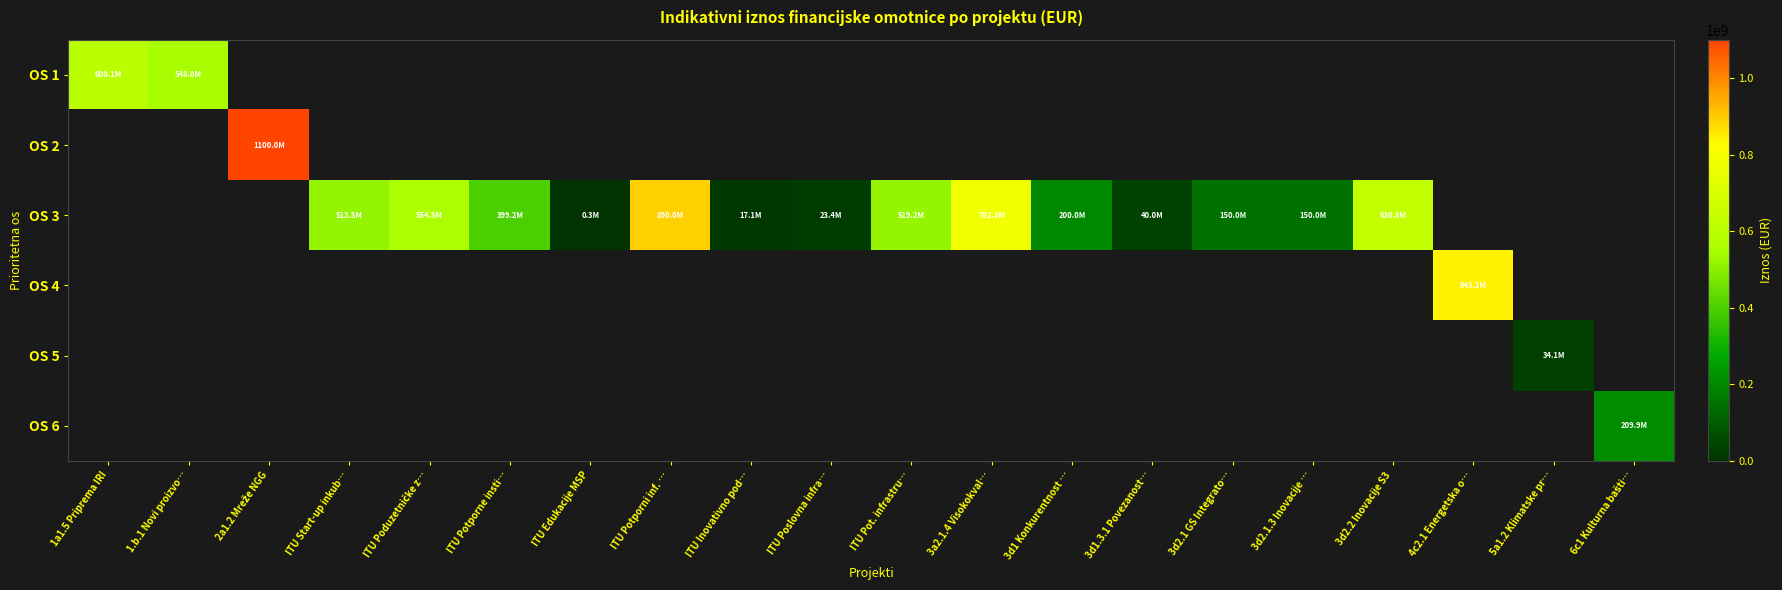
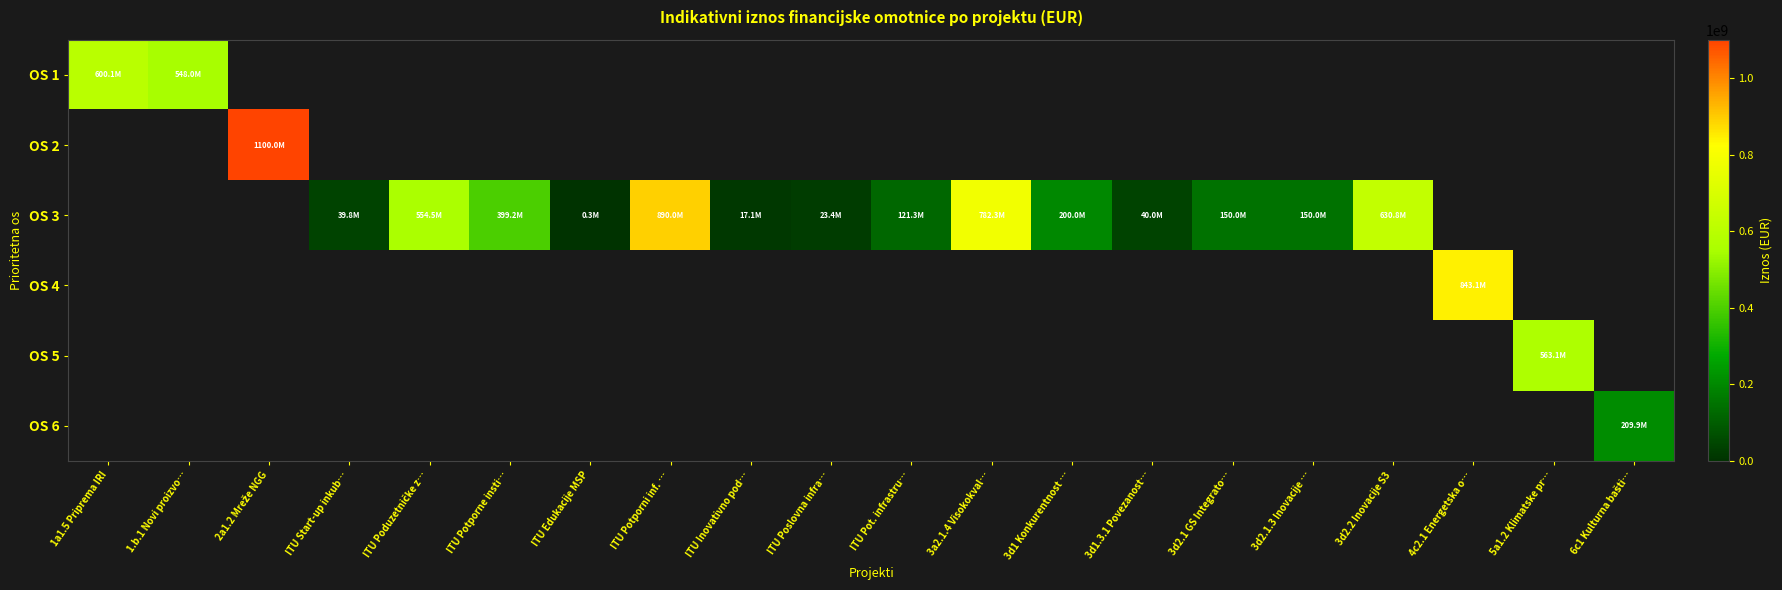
OS 3, ITU Start-up inkub…: 513.5M -> 39.8M
OS 3, ITU Pot. infrastru…: 519.2M -> 121.3M
OS 5, 5a1.2 Klimatske pr…: 34.1M -> 563.1M
